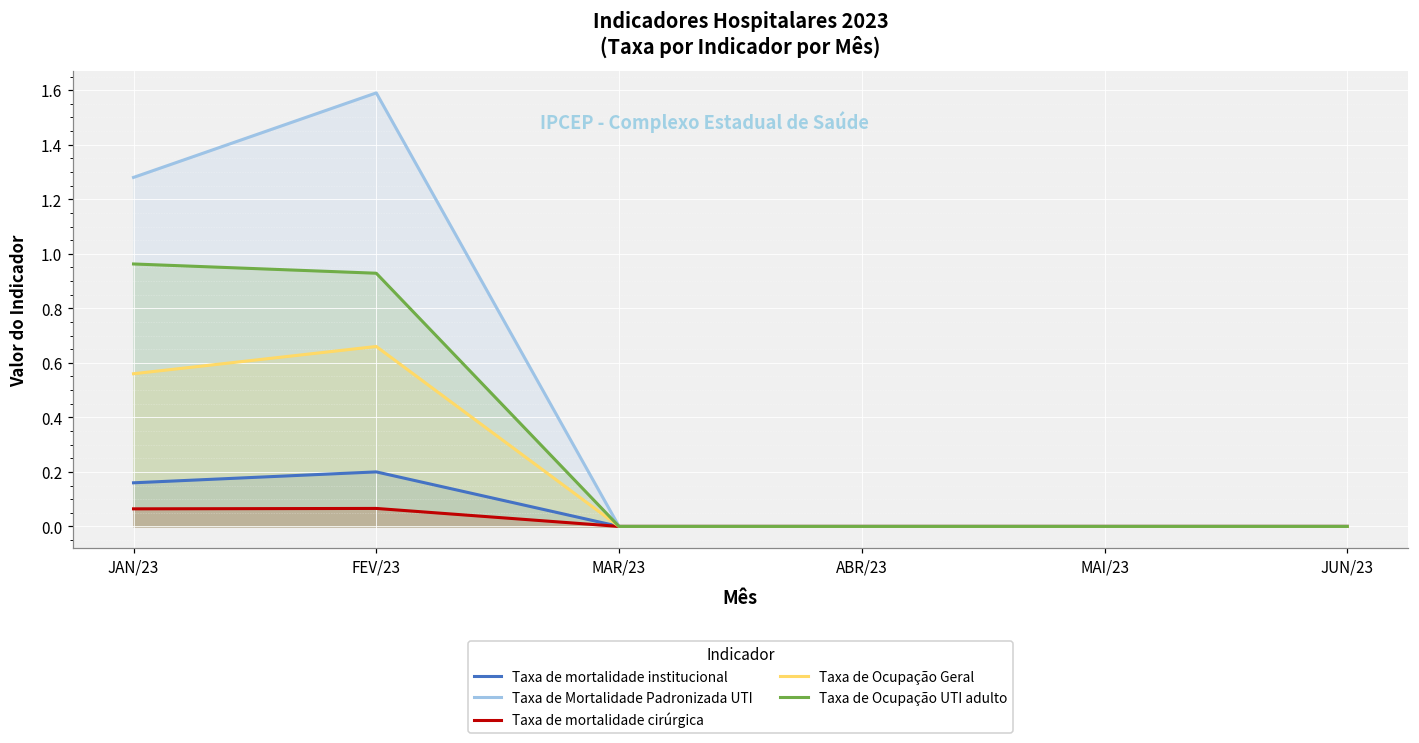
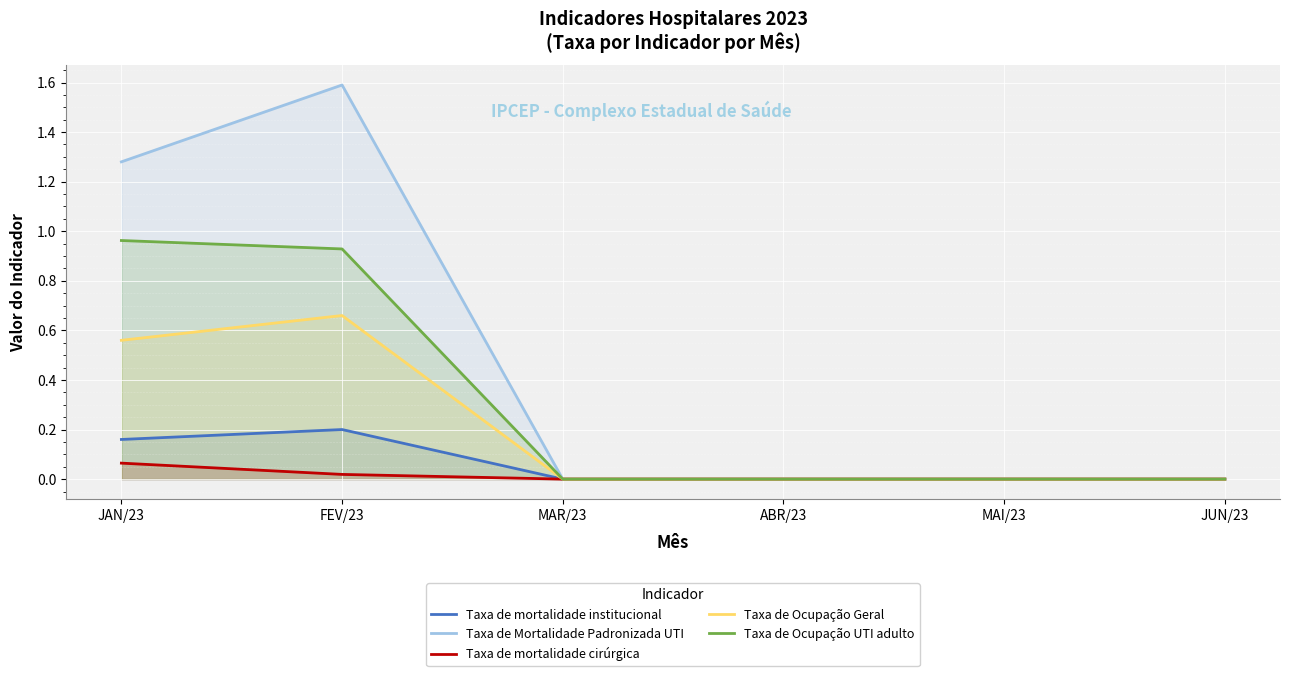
Taxa de mortalidade cirúrgica, FEV/23: 0.07 -> 0.02
